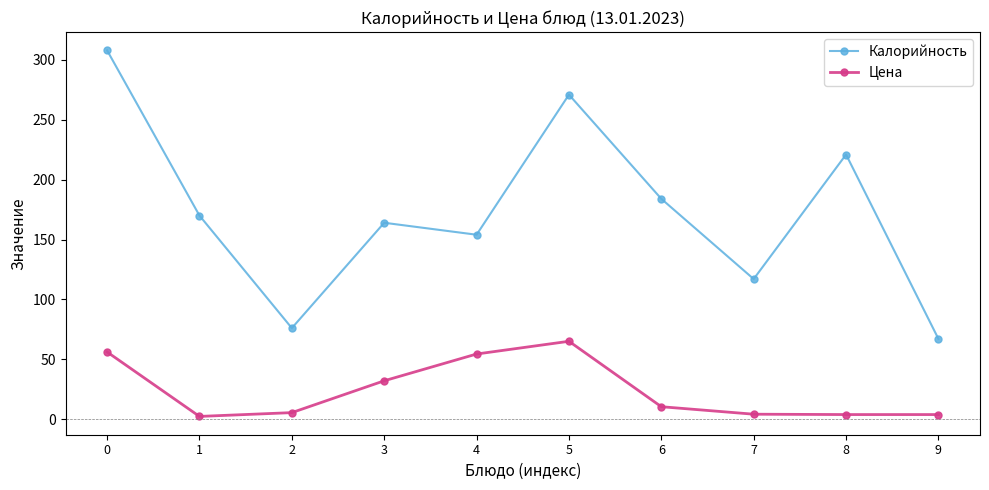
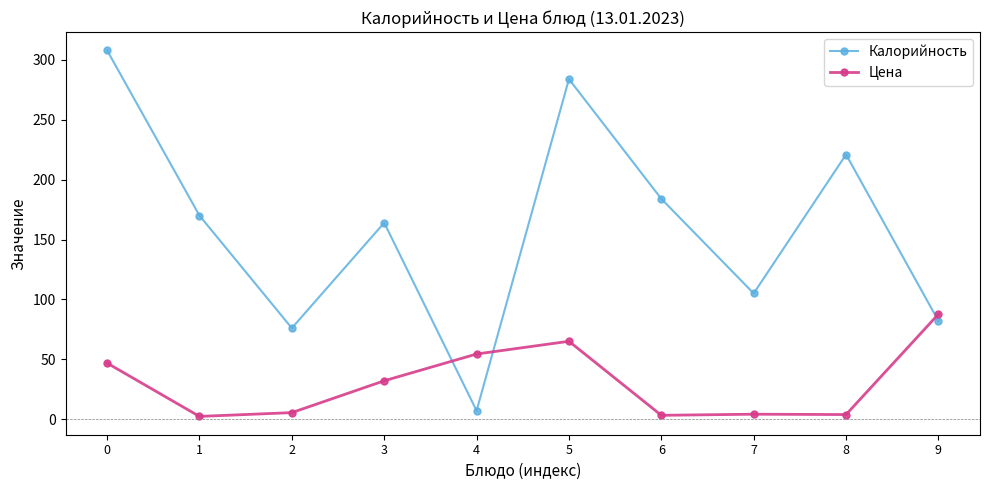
Цена, 0: 56 -> 47
Калорийность, 4: 154 -> 7
Калорийность, 5: 271 -> 284
Цена, 6: 10 -> 3
Калорийность, 7: 117 -> 105
Калорийность, 9: 67 -> 82
Цена, 9: 4 -> 88
